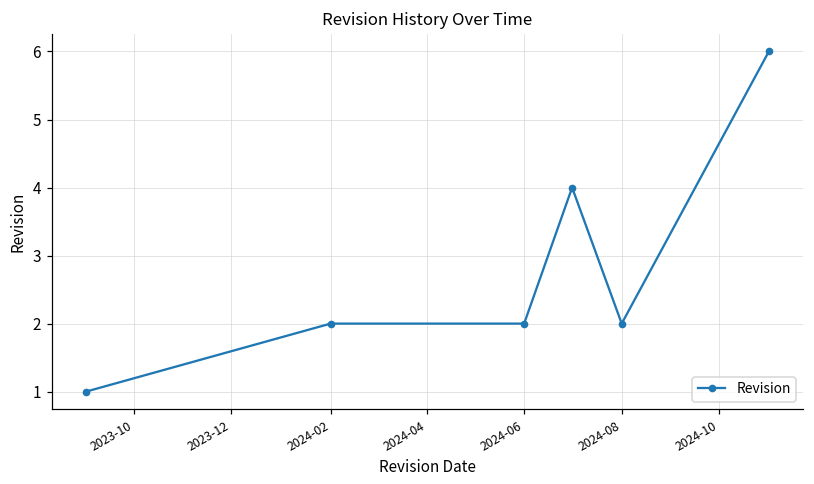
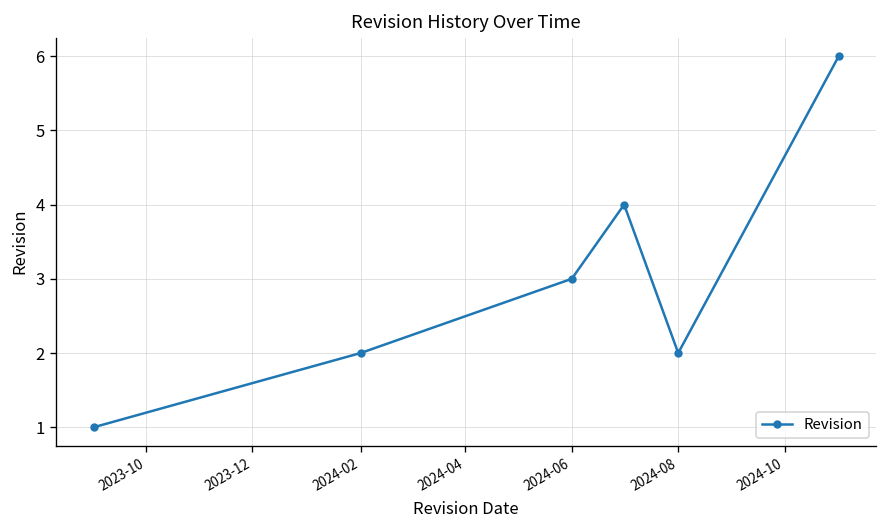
2024-06: 2 -> 3
